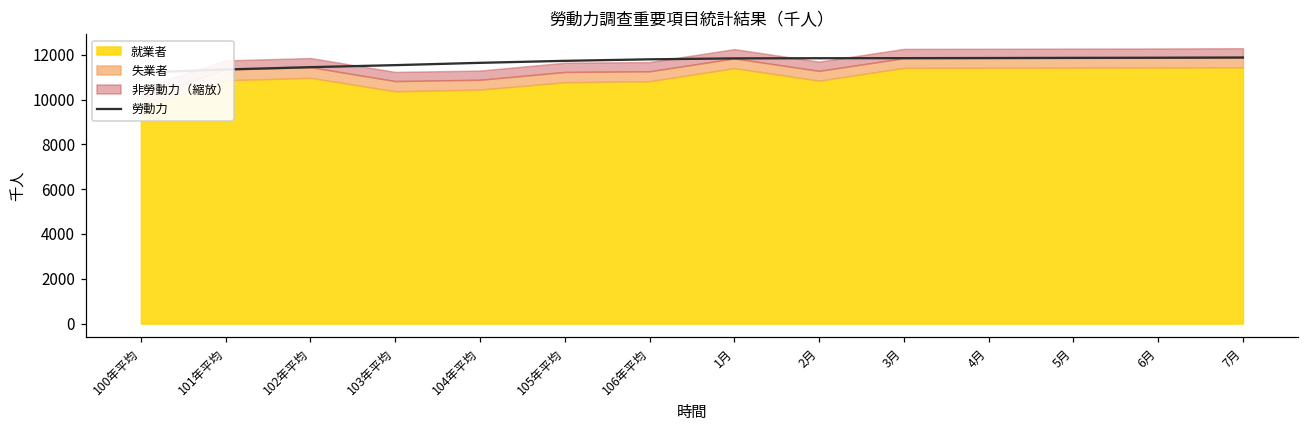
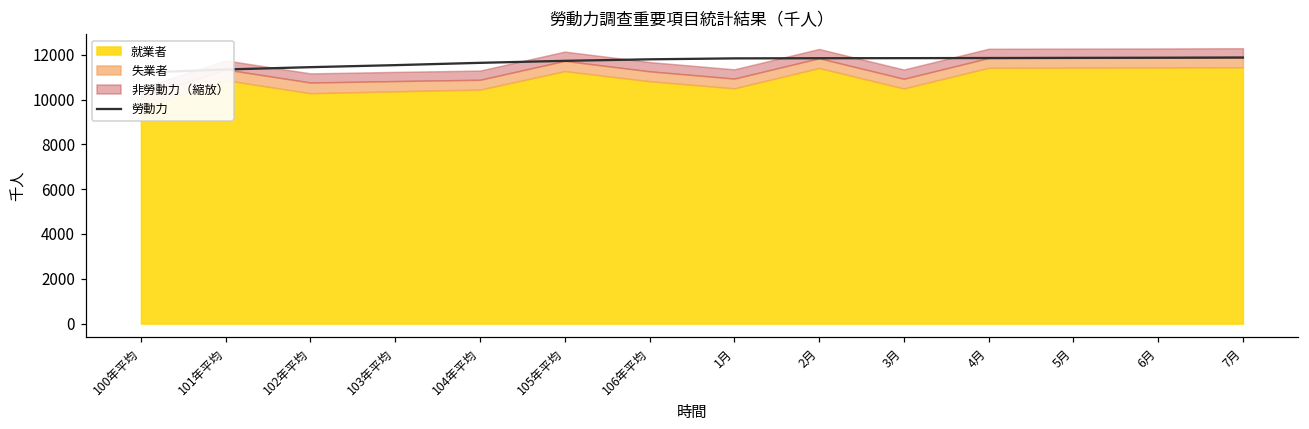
就業者, 102年平均: 11000 -> 10300
就業者, 105年平均: 10800 -> 11300
就業者, 1月: 11400 -> 10500
就業者, 2月: 10800 -> 11400
就業者, 3月: 11400 -> 10500
